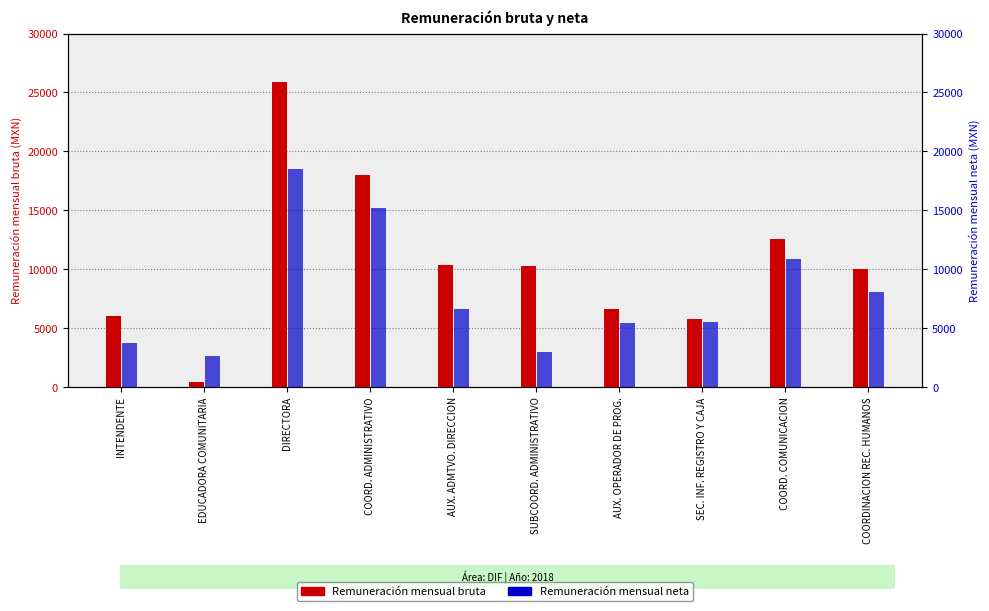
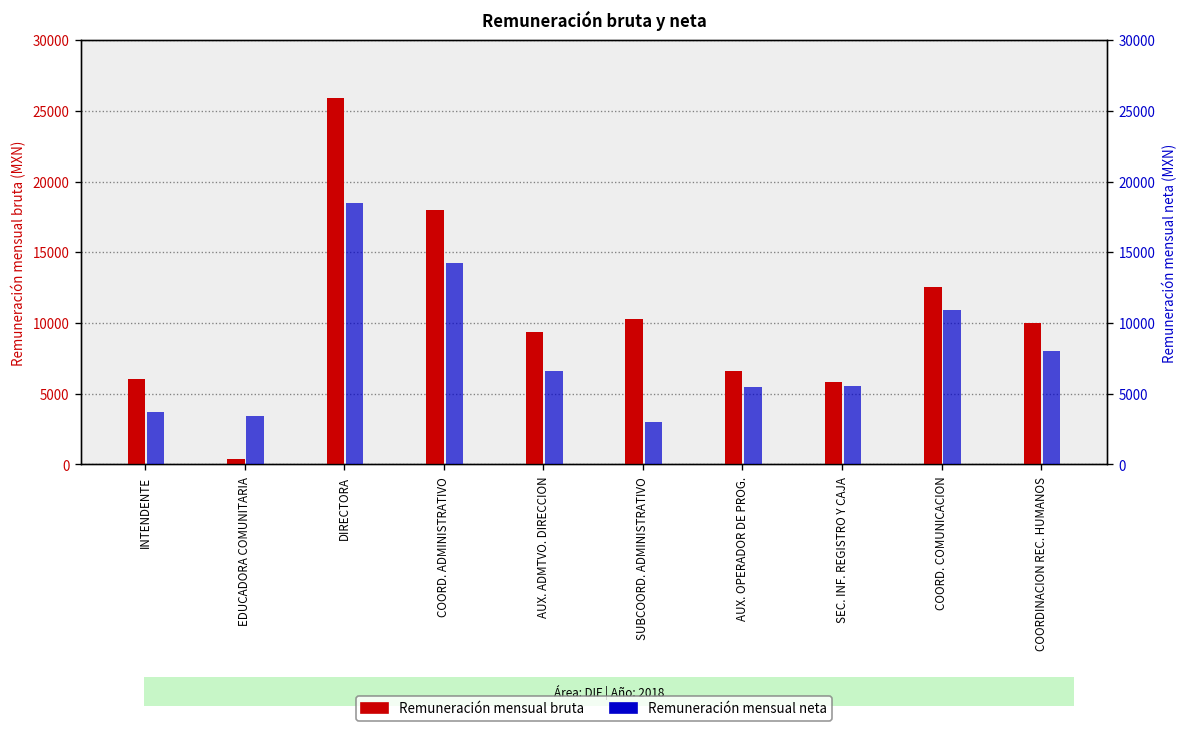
Remuneración mensual bruta, AUX. ADMTVO. DIRECCION: 10400 -> 9400
Remuneración mensual neta, EDUCADORA COMUNITARIA: 2600 -> 3400
Remuneración mensual neta, COORD. ADMINISTRATIVO: 15200 -> 14200
